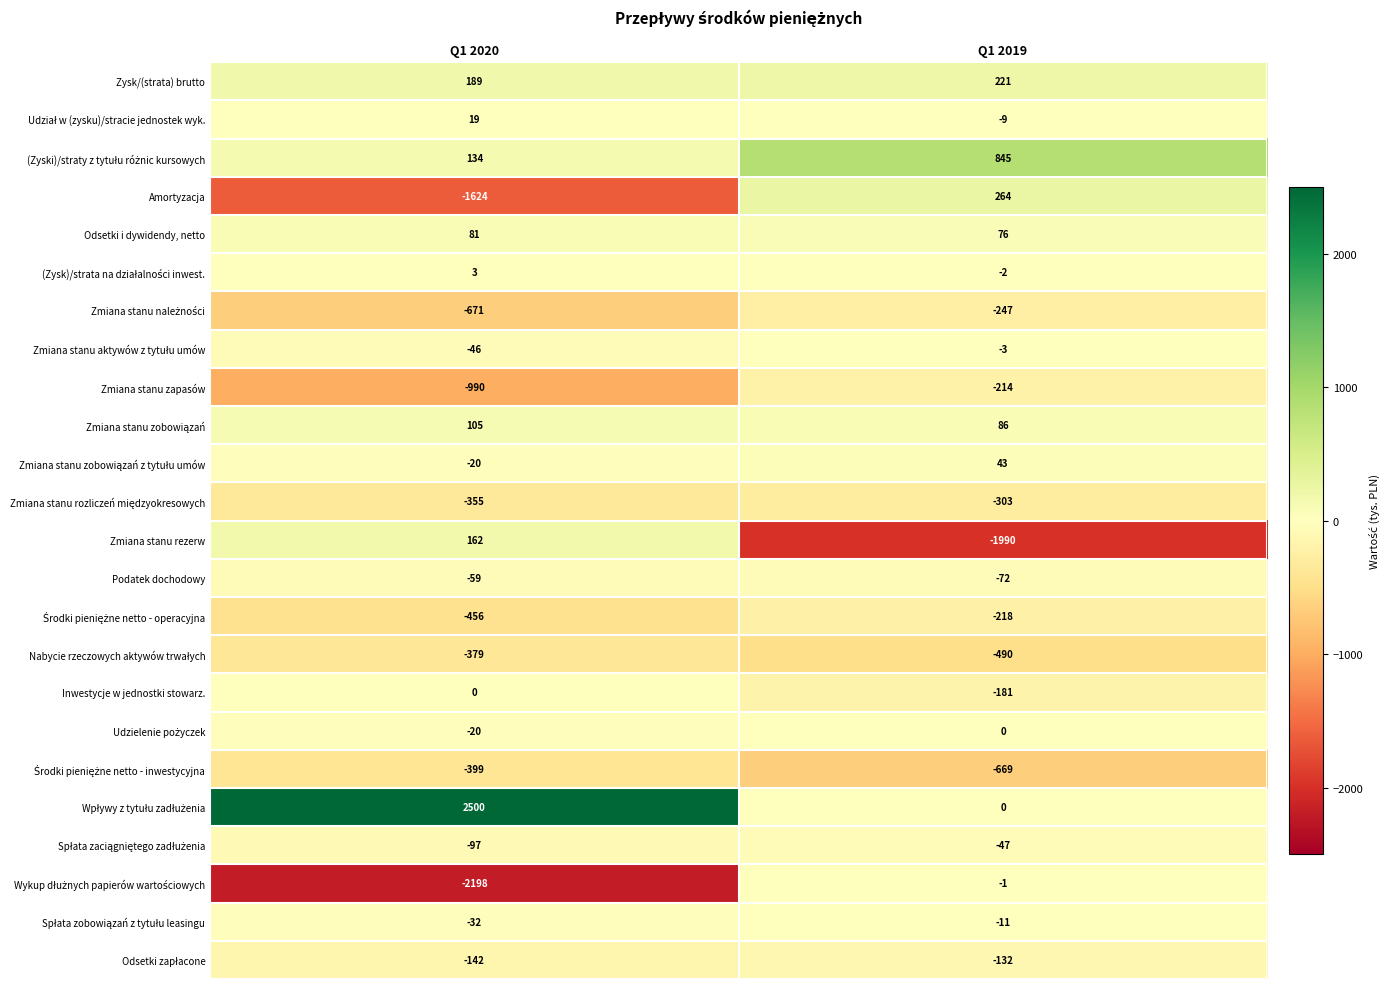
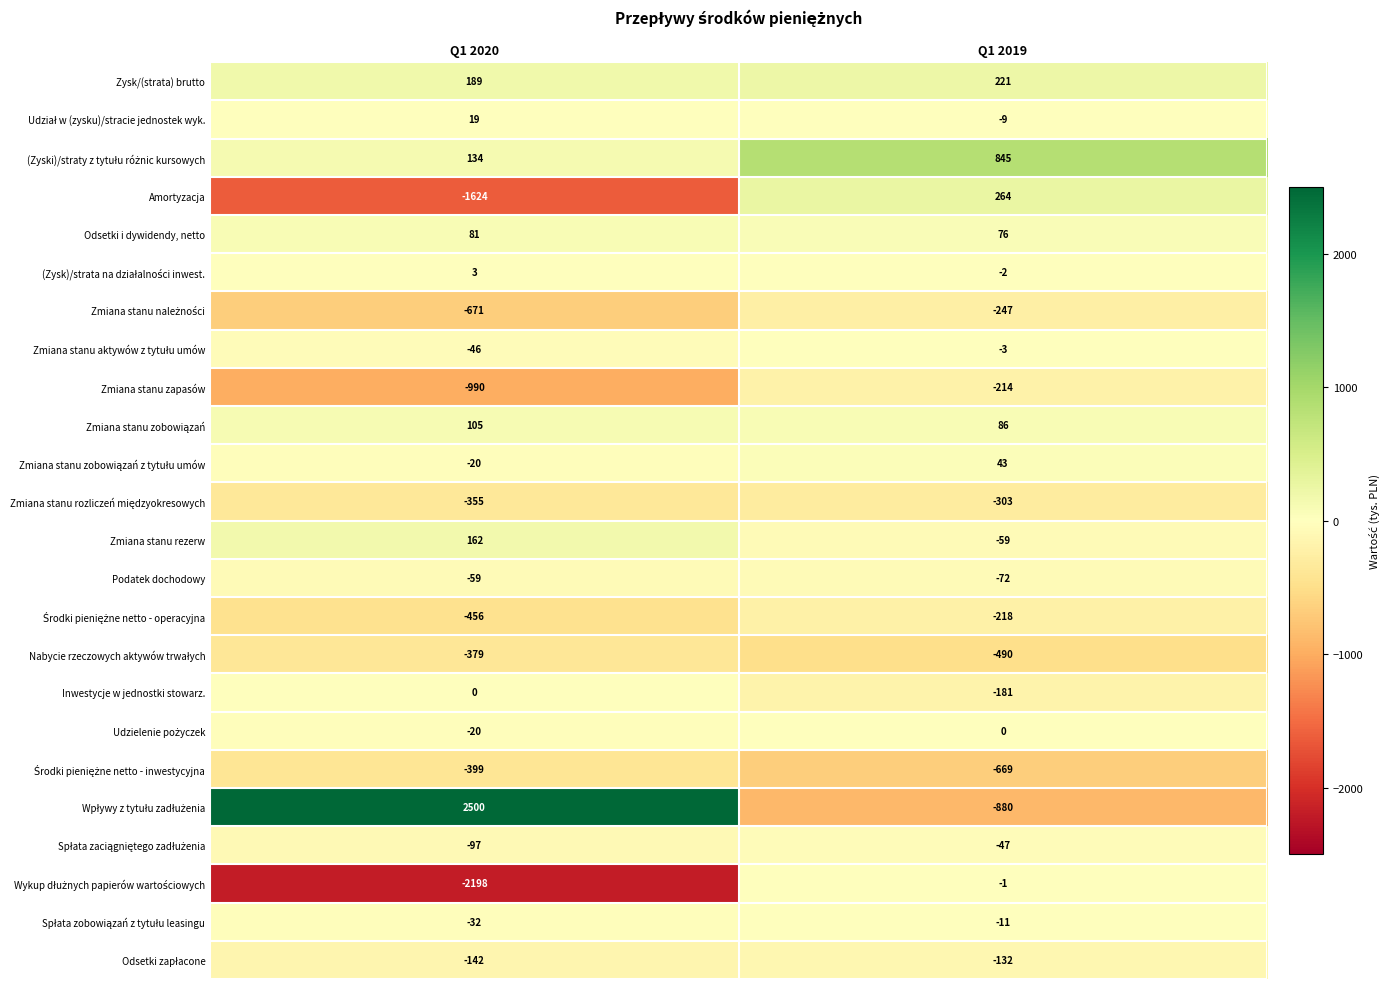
Zmiana stanu rezerw, Q1 2019: -1990 -> -59
Wpływy z tytułu zadłużenia, Q1 2019: 0 -> -880
